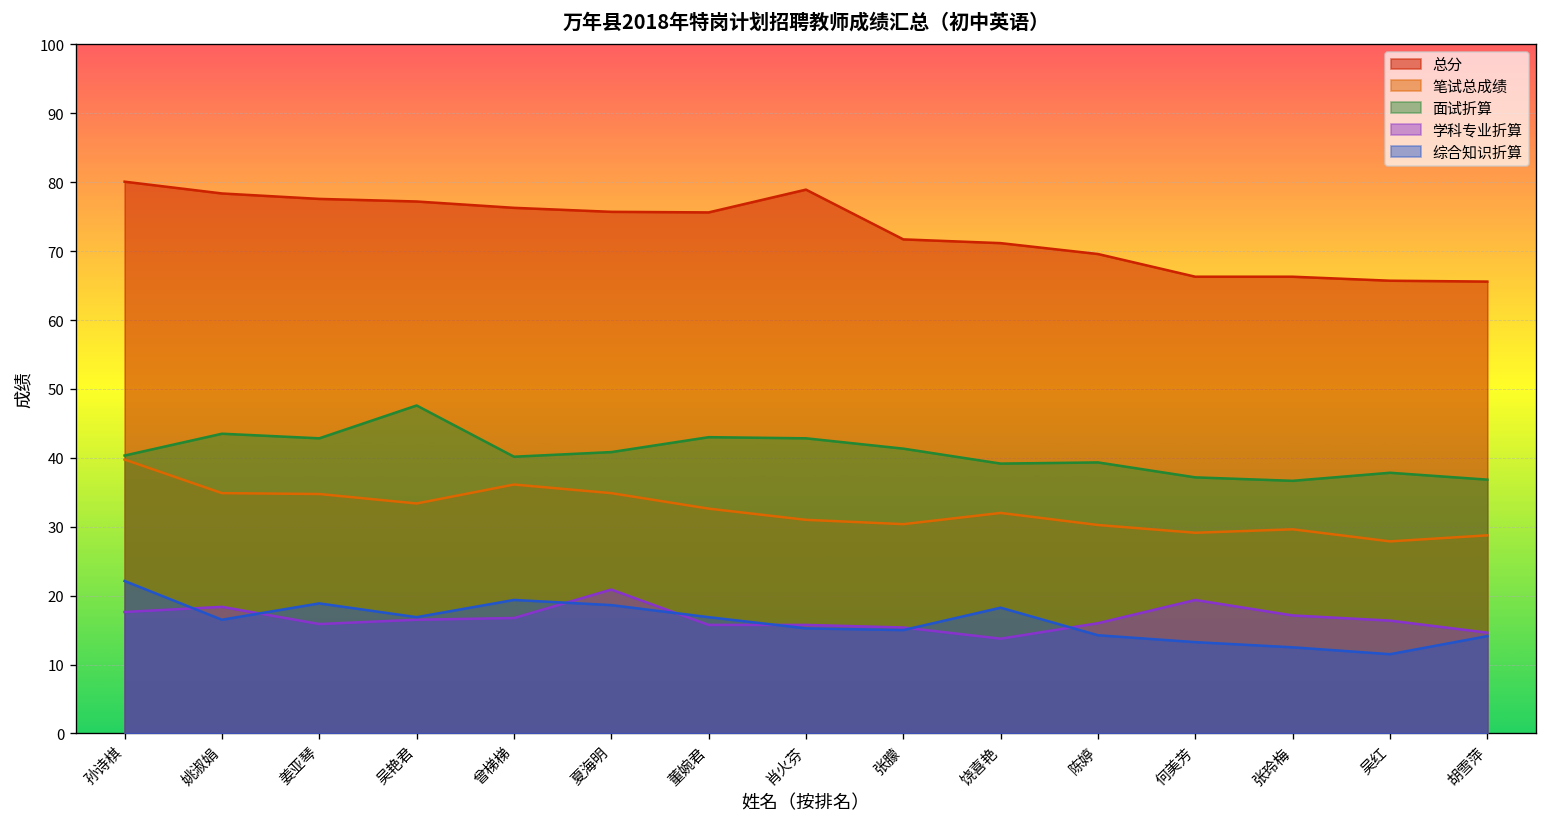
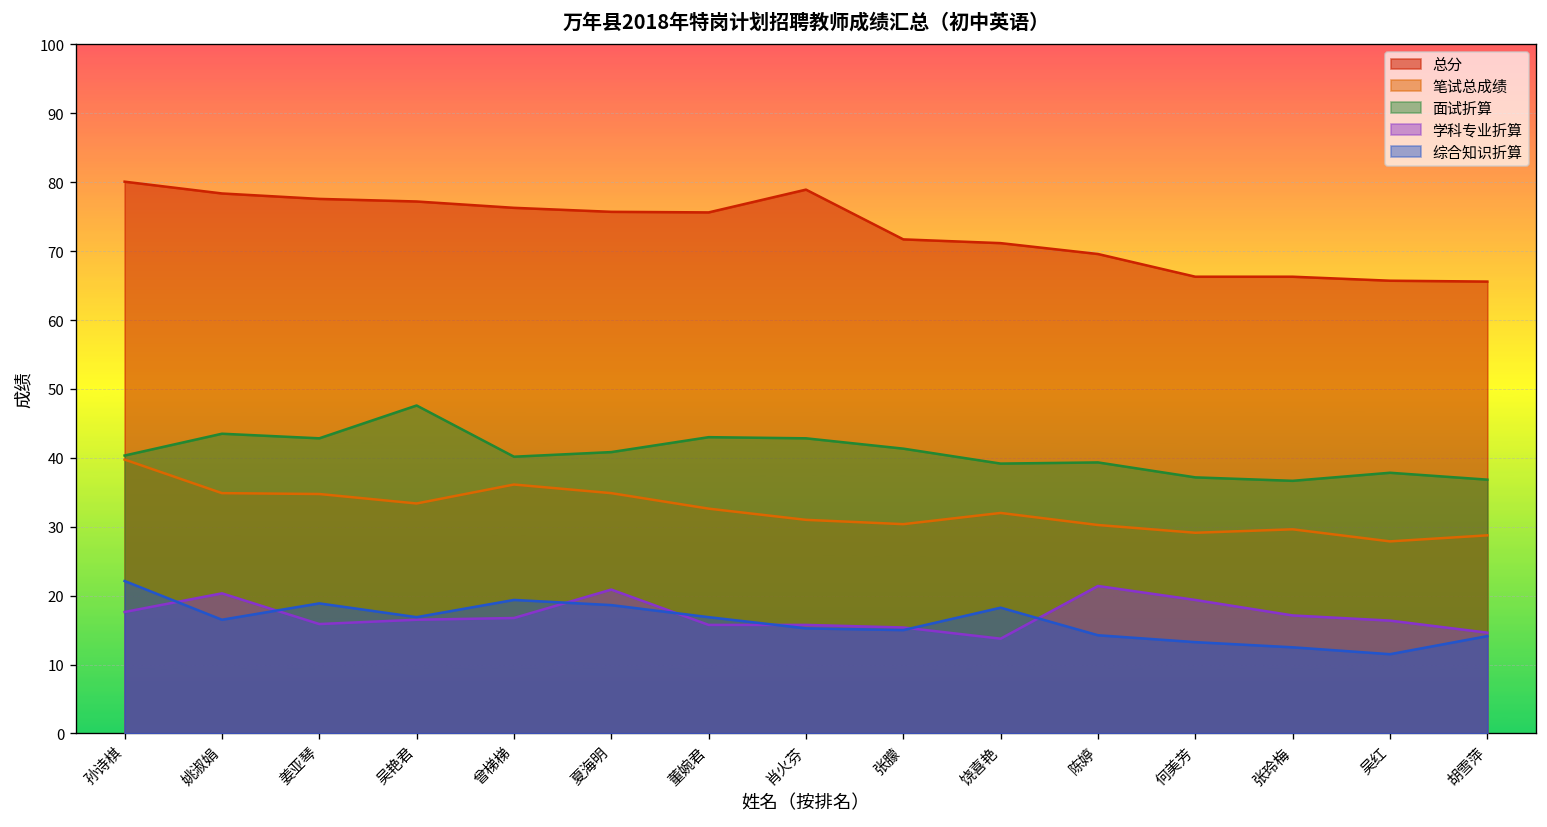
学科专业折算, 姚淑娟: 18 -> 20
学科专业折算, 陈婷: 16 -> 21
